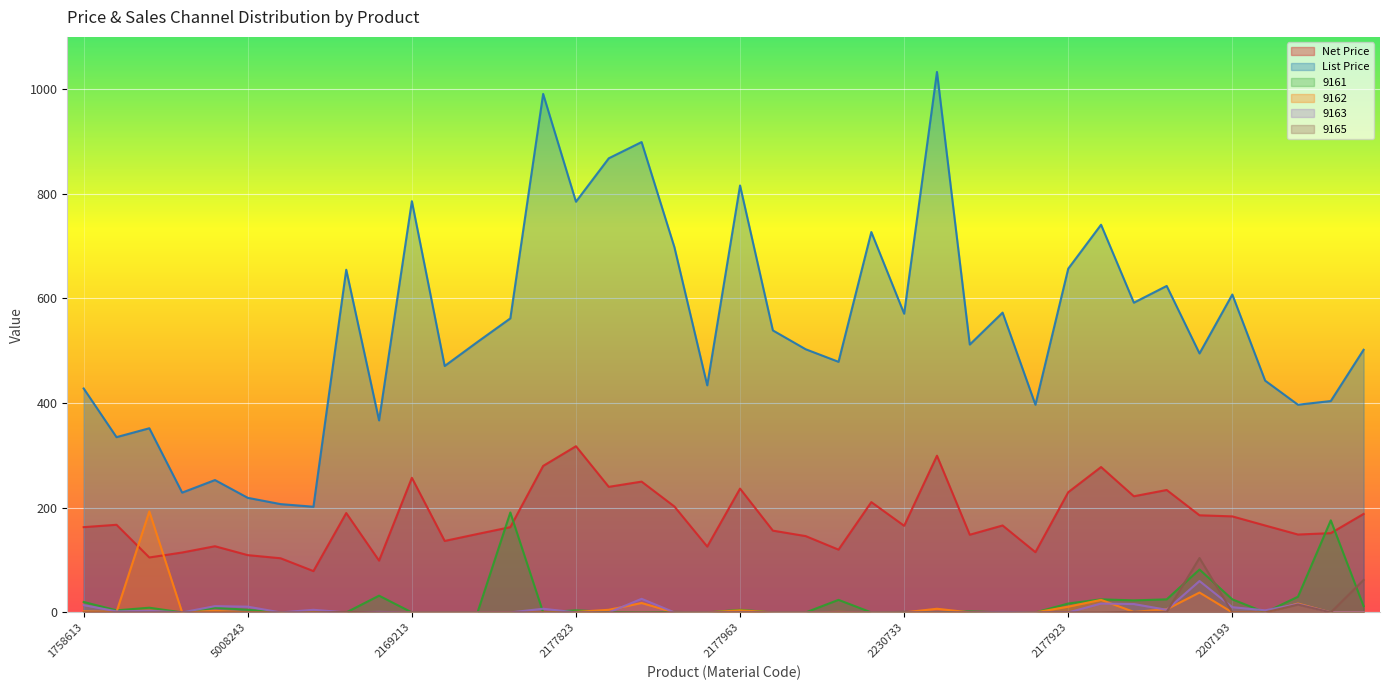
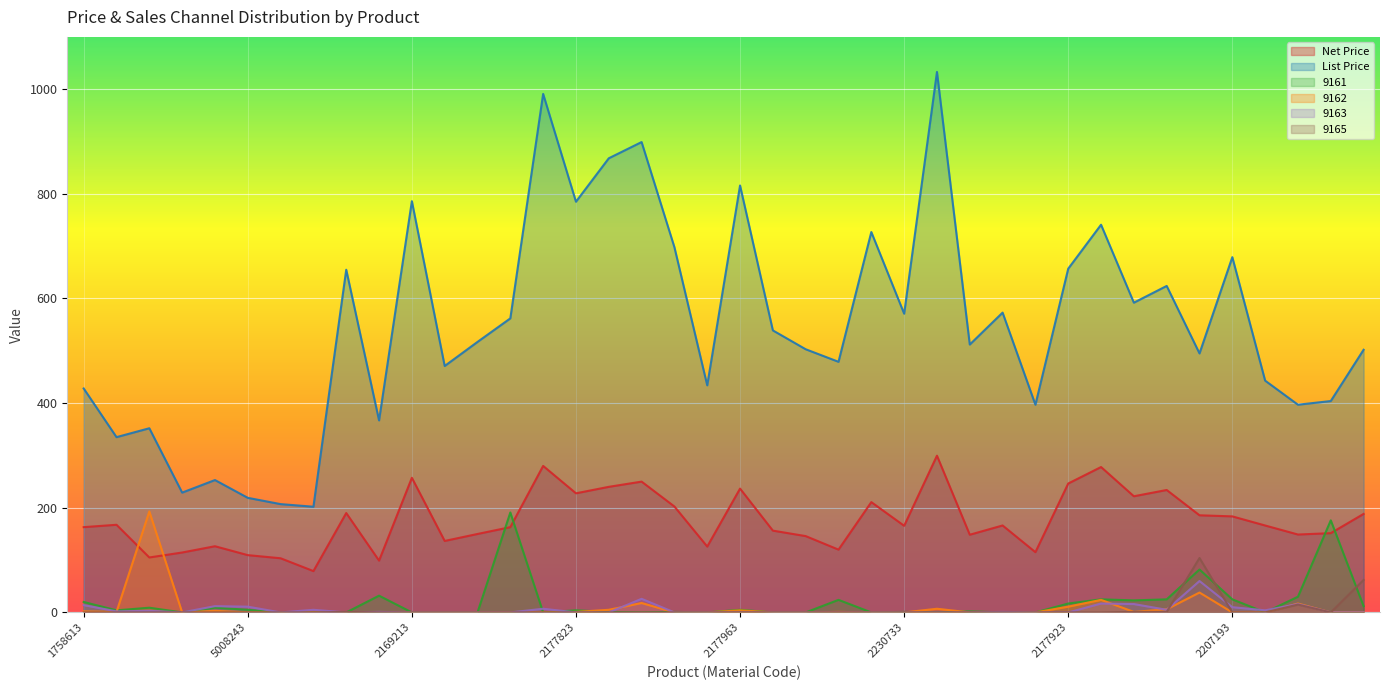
Net Price, 2177823: 320 -> 230
Net Price, 2177923: 230 -> 250
List Price, 2207193: 610 -> 680
